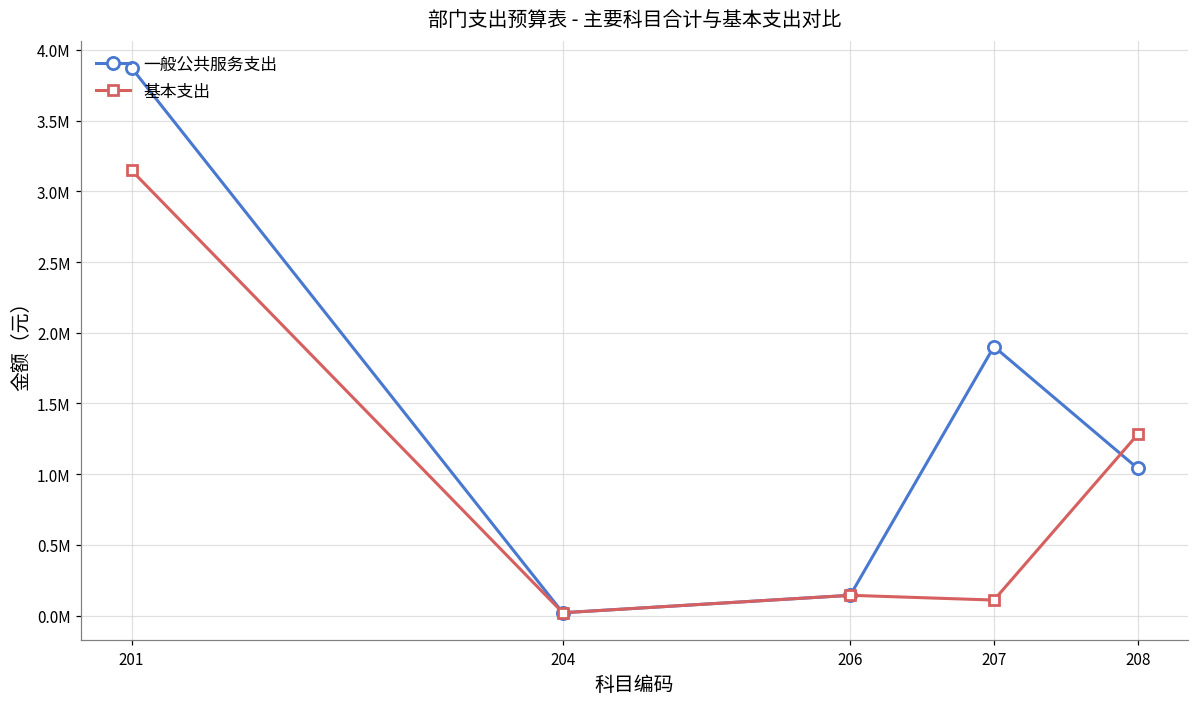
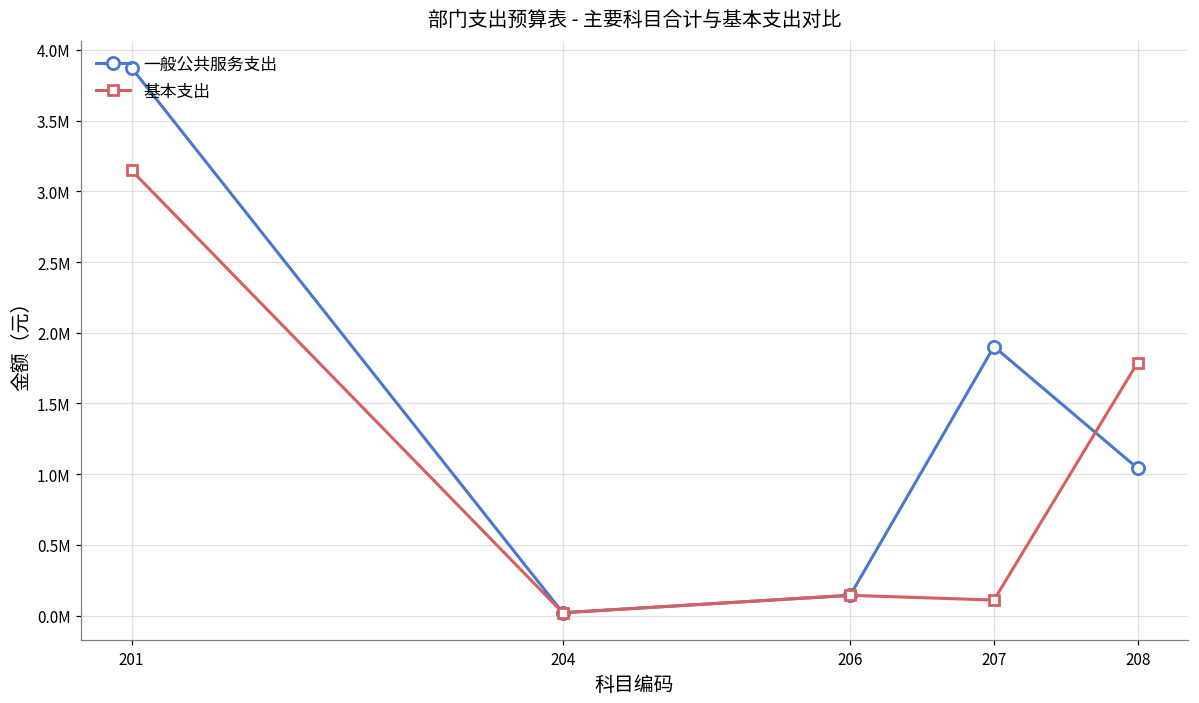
基本支出, 208: 1280000 -> 1790000
